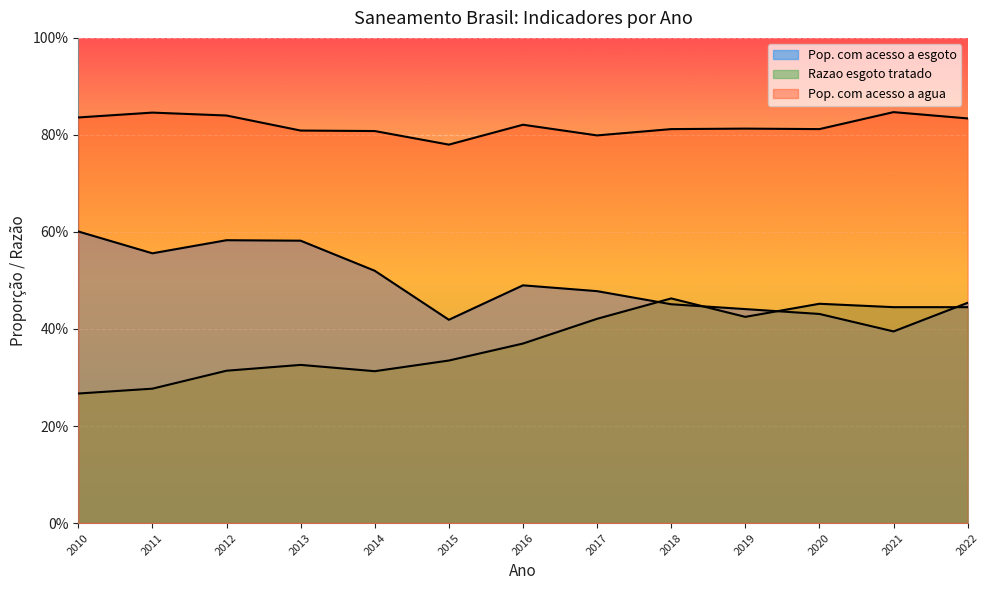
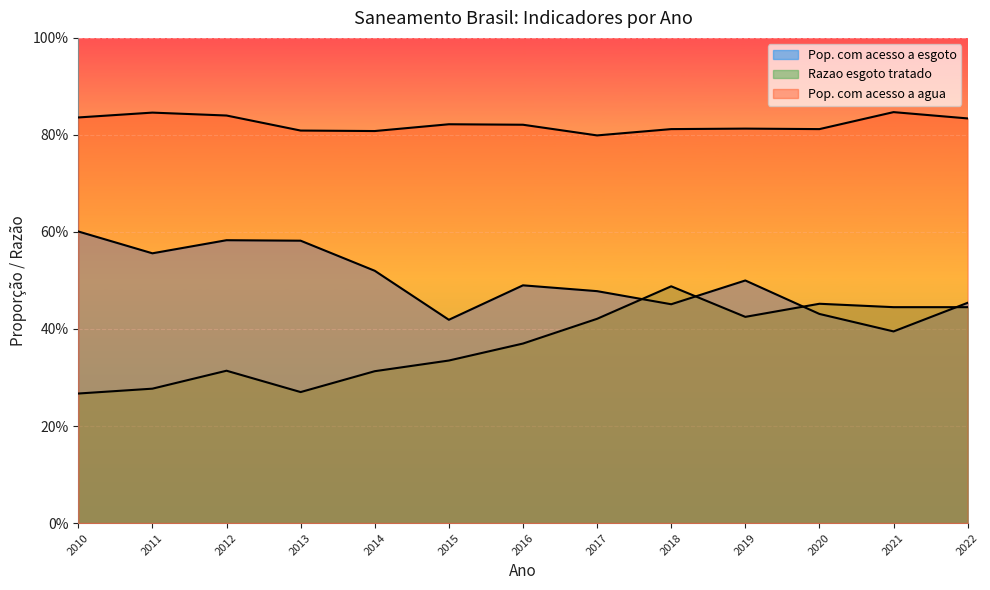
Razao esgoto tratado, 2013: 33% -> 27%
Pop. com acesso a agua, 2015: 78% -> 82%
Razao esgoto tratado, 2018: 46% -> 49%
Pop. com acesso a esgoto, 2019: 44% -> 50%
